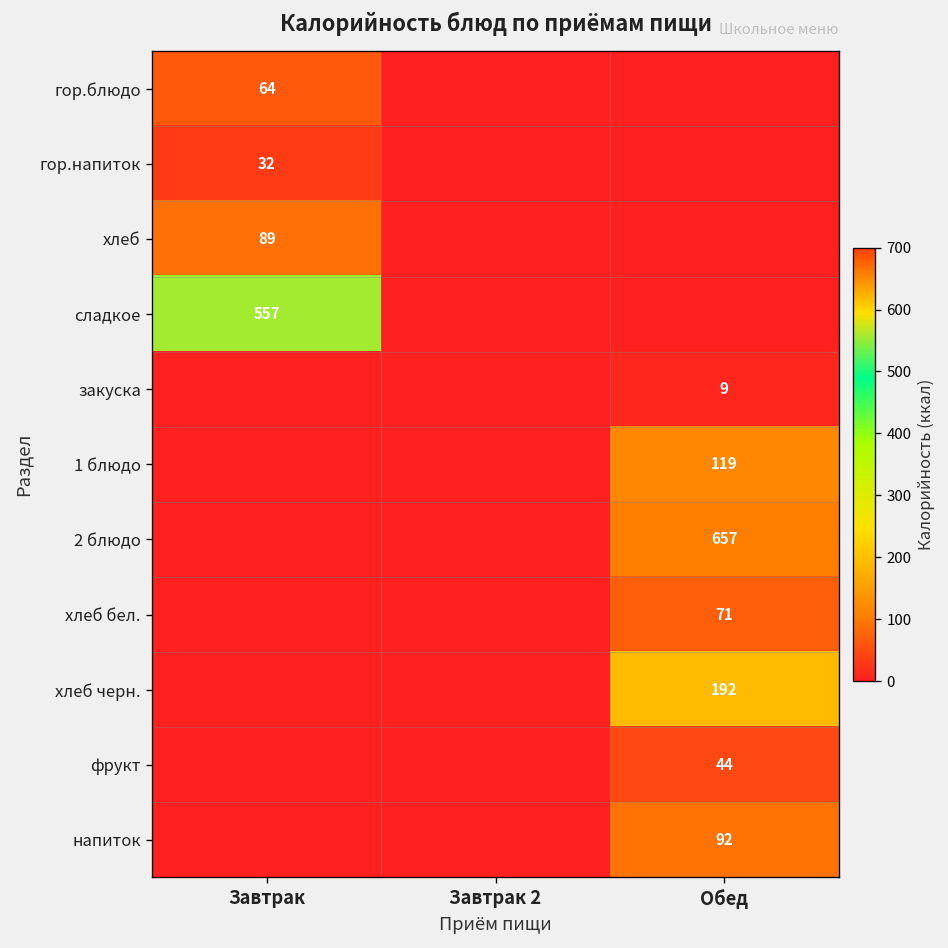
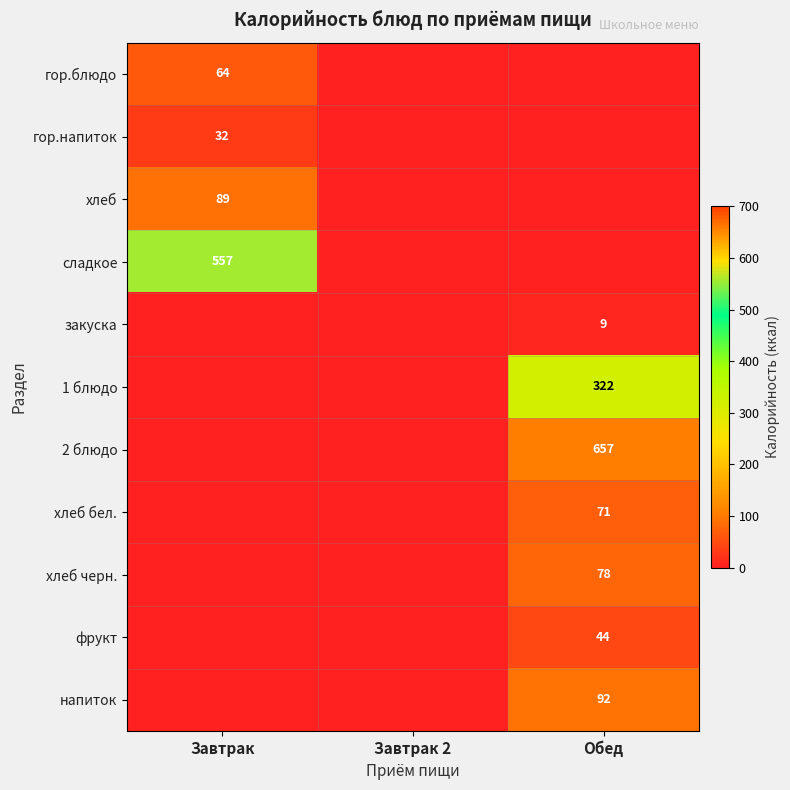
1 блюдо, Обед: 119 -> 322
хлеб черн., Обед: 192 -> 78
